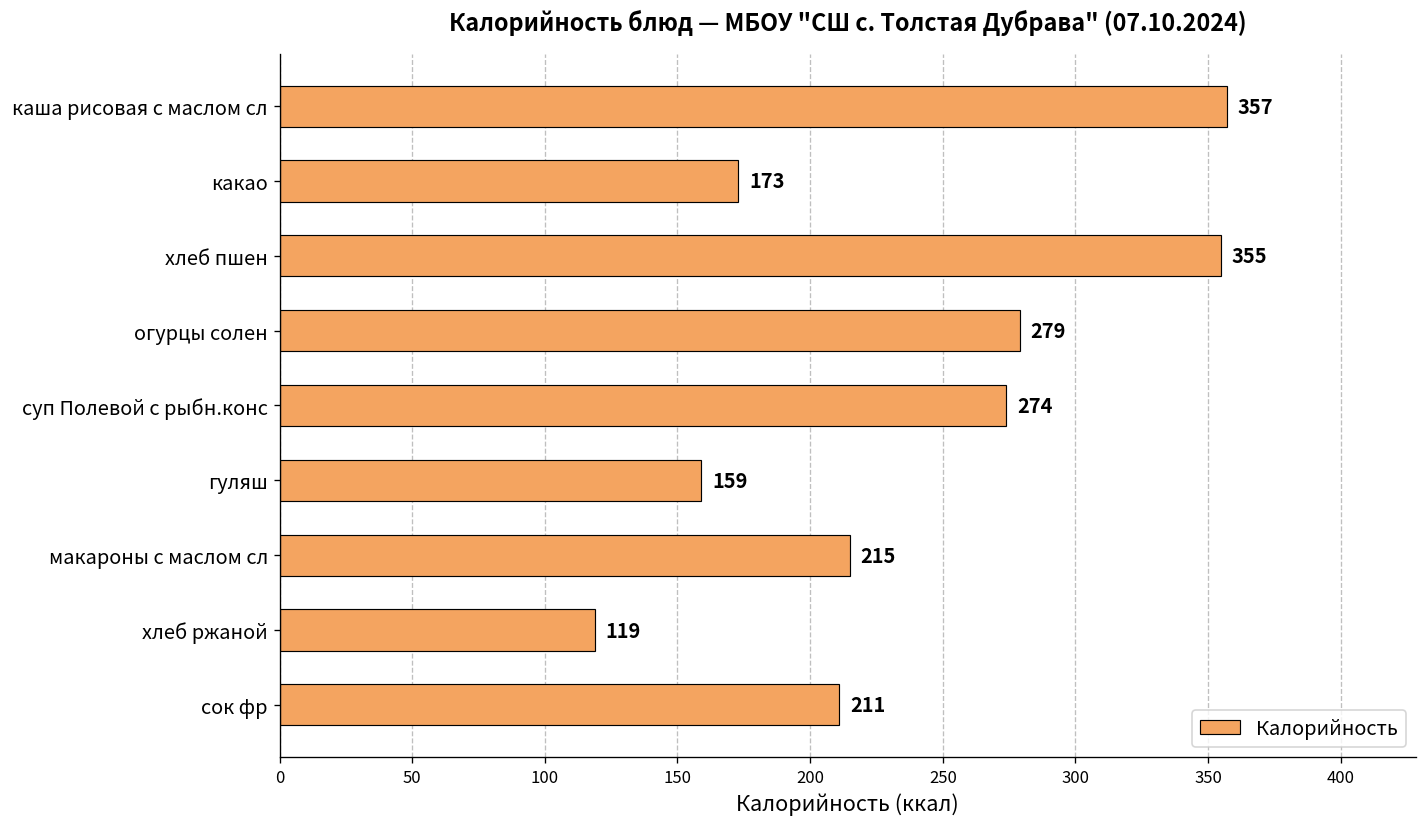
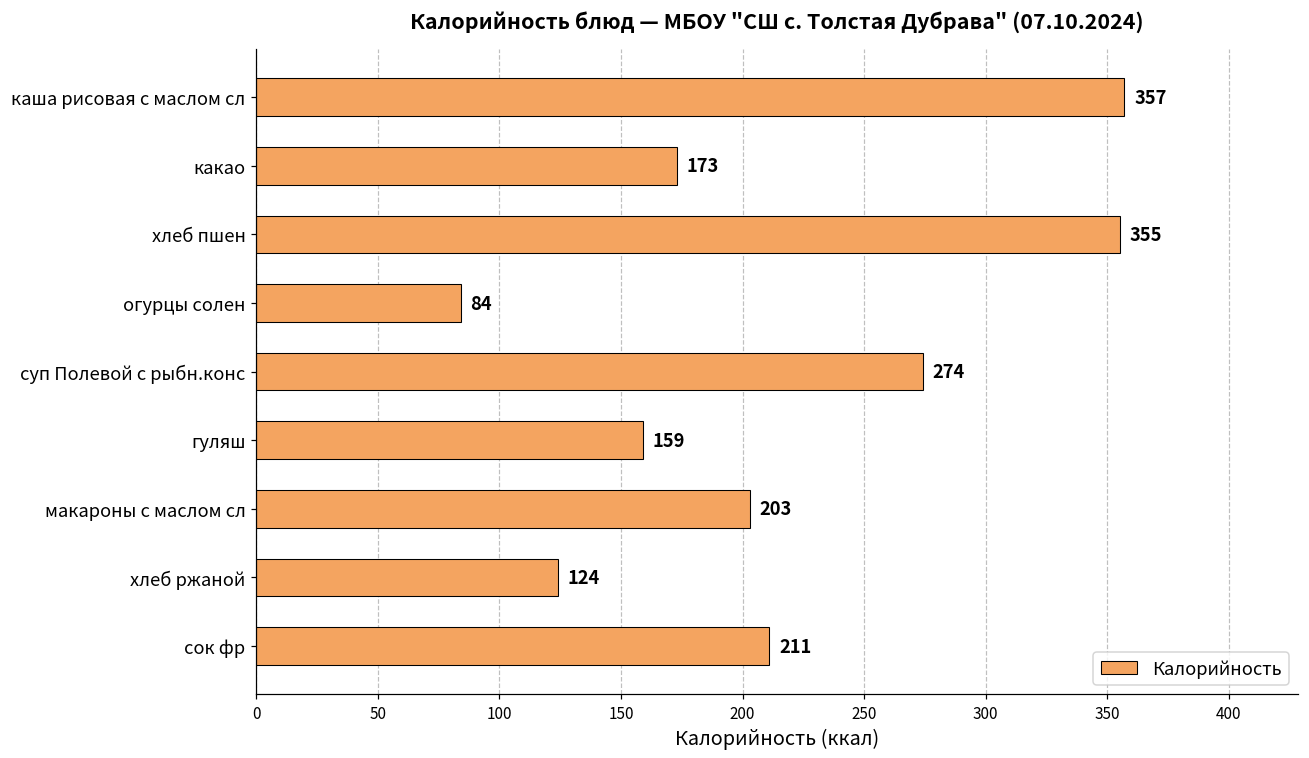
огурцы солен: 279 -> 84
макароны с маслом сл: 215 -> 203
хлеб ржаной: 119 -> 124
